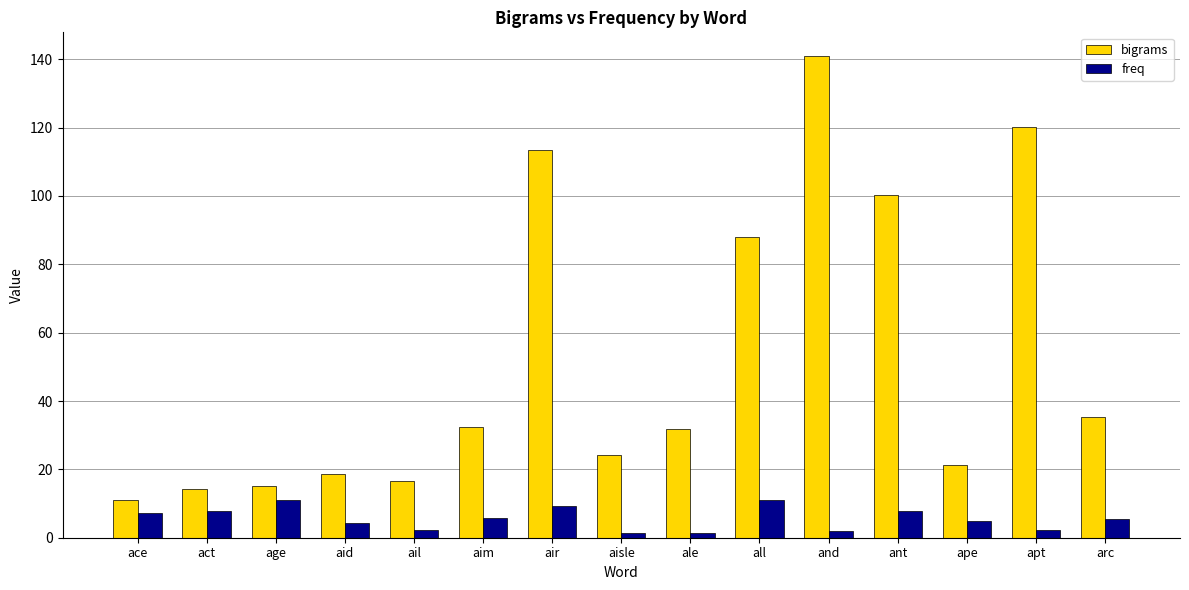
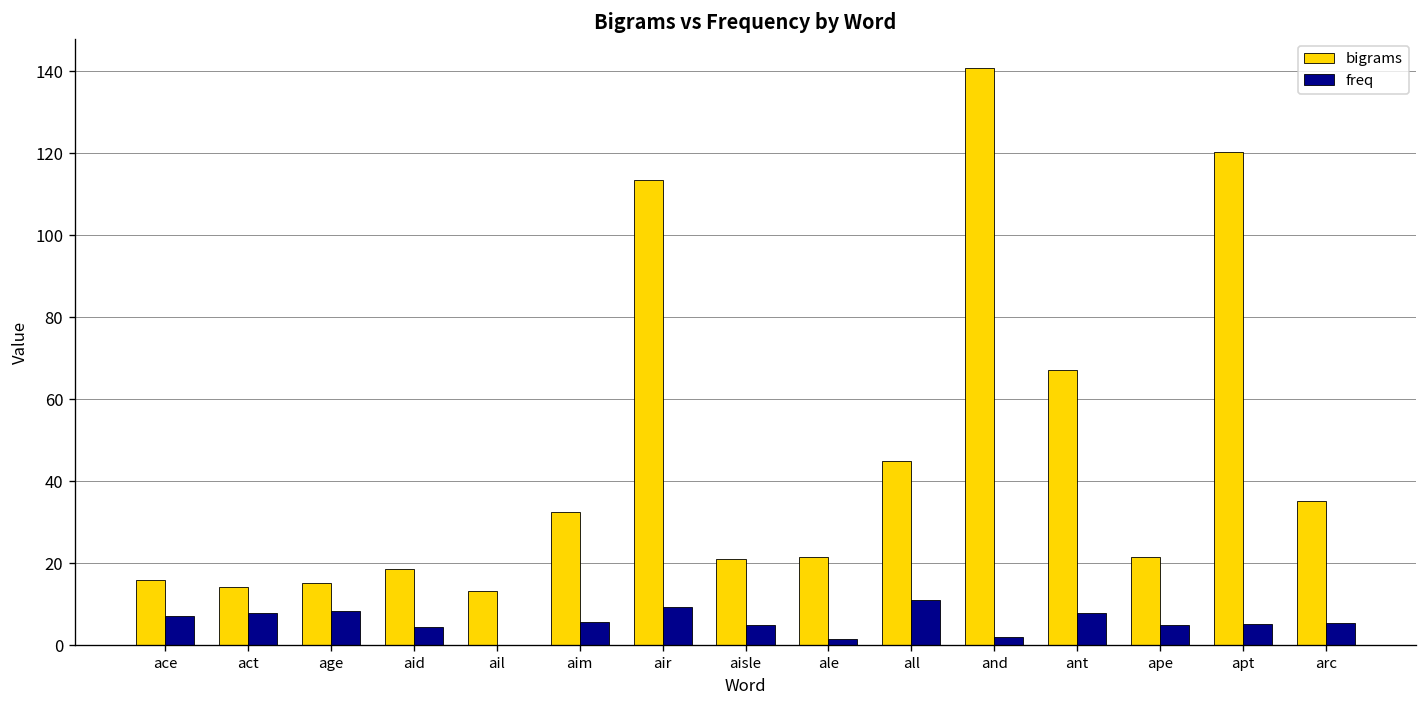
bigrams, ace: 11 -> 16
freq, age: 11 -> 8
bigrams, ail: 17 -> 13
freq, ail: 2 -> 0
bigrams, aisle: 24 -> 21
freq, aisle: 2 -> 5
bigrams, ale: 32 -> 21
bigrams, all: 88 -> 45
bigrams, ant: 100 -> 67
freq, apt: 2 -> 5
